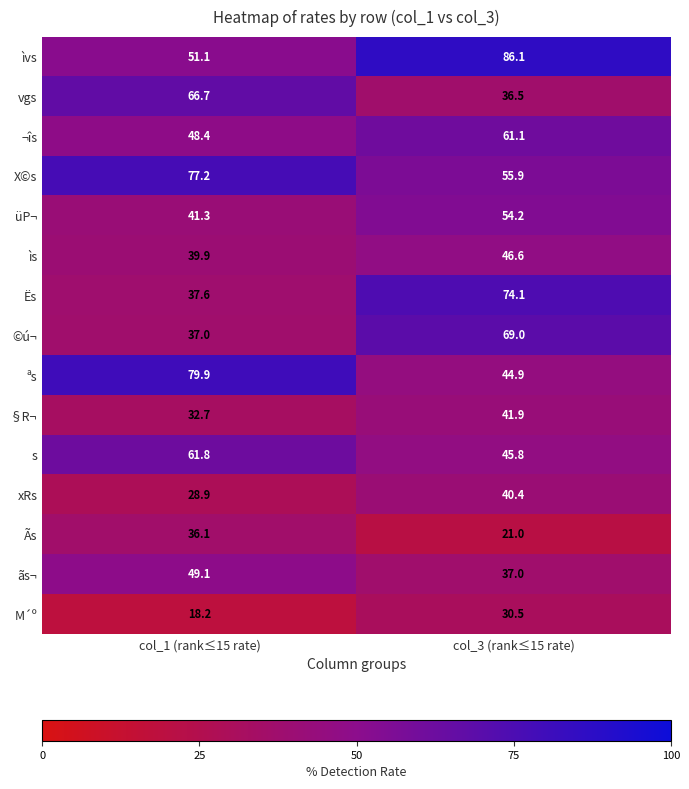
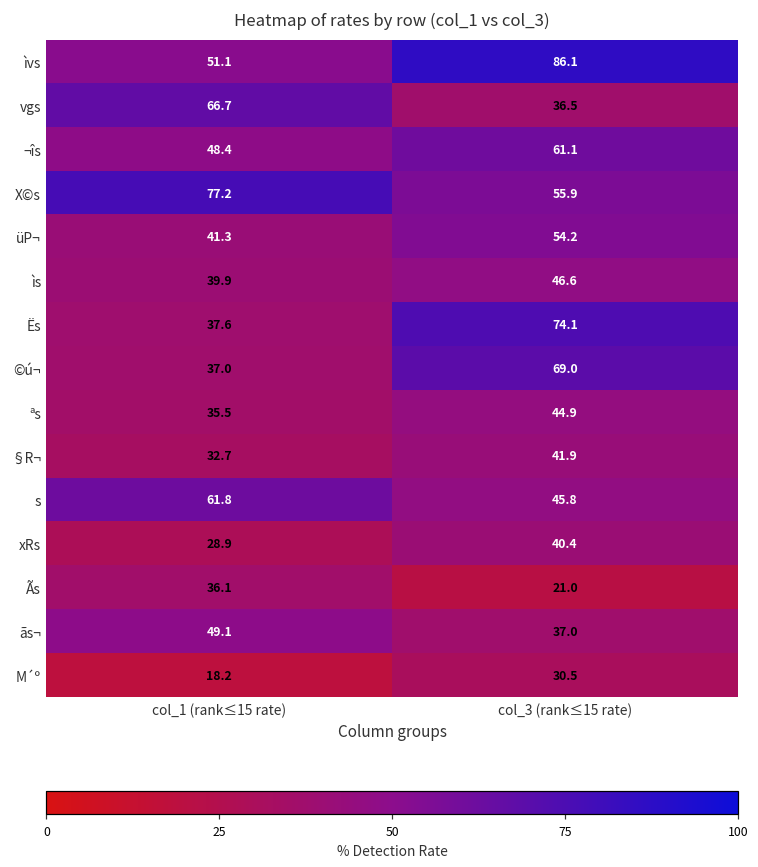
ªs, col_1 (rank≤15 rate): 79.9 -> 35.5
